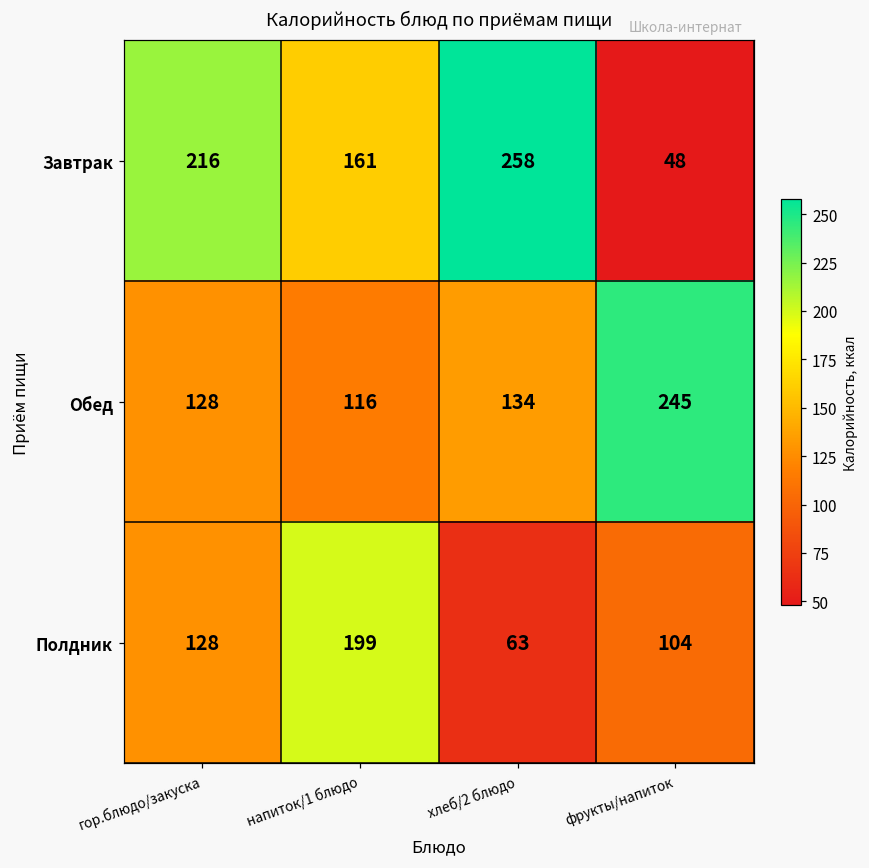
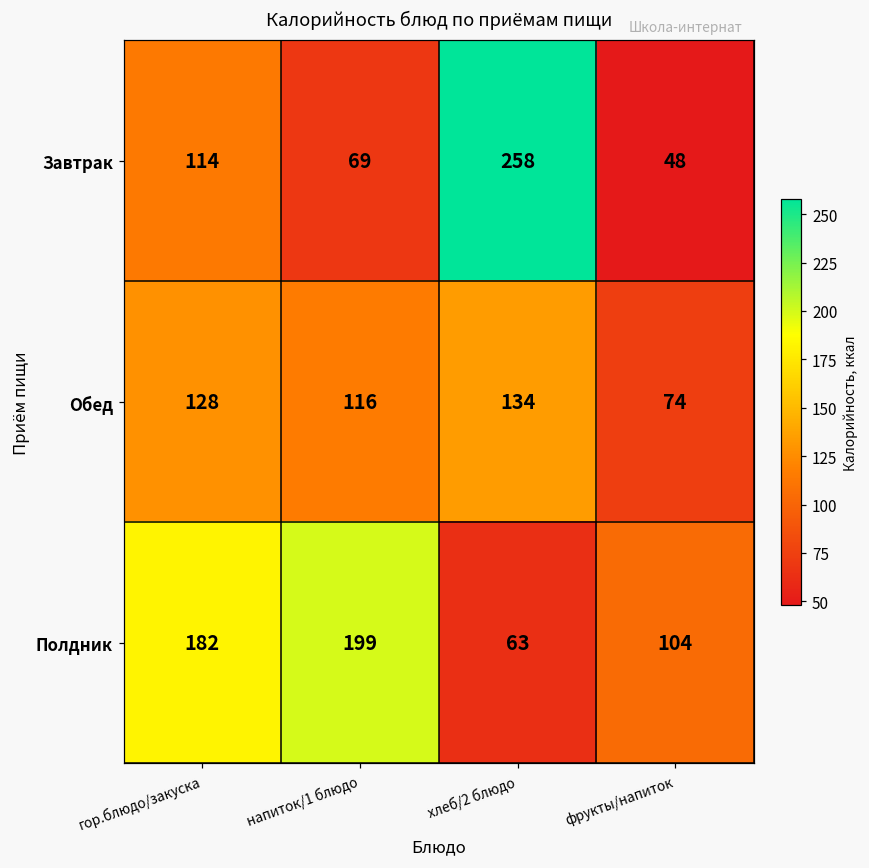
Завтрак, гор.блюдо/закуска: 216 -> 114
Завтрак, напиток/1 блюдо: 161 -> 69
Обед, фрукты/напиток: 245 -> 74
Полдник, гор.блюдо/закуска: 128 -> 182
